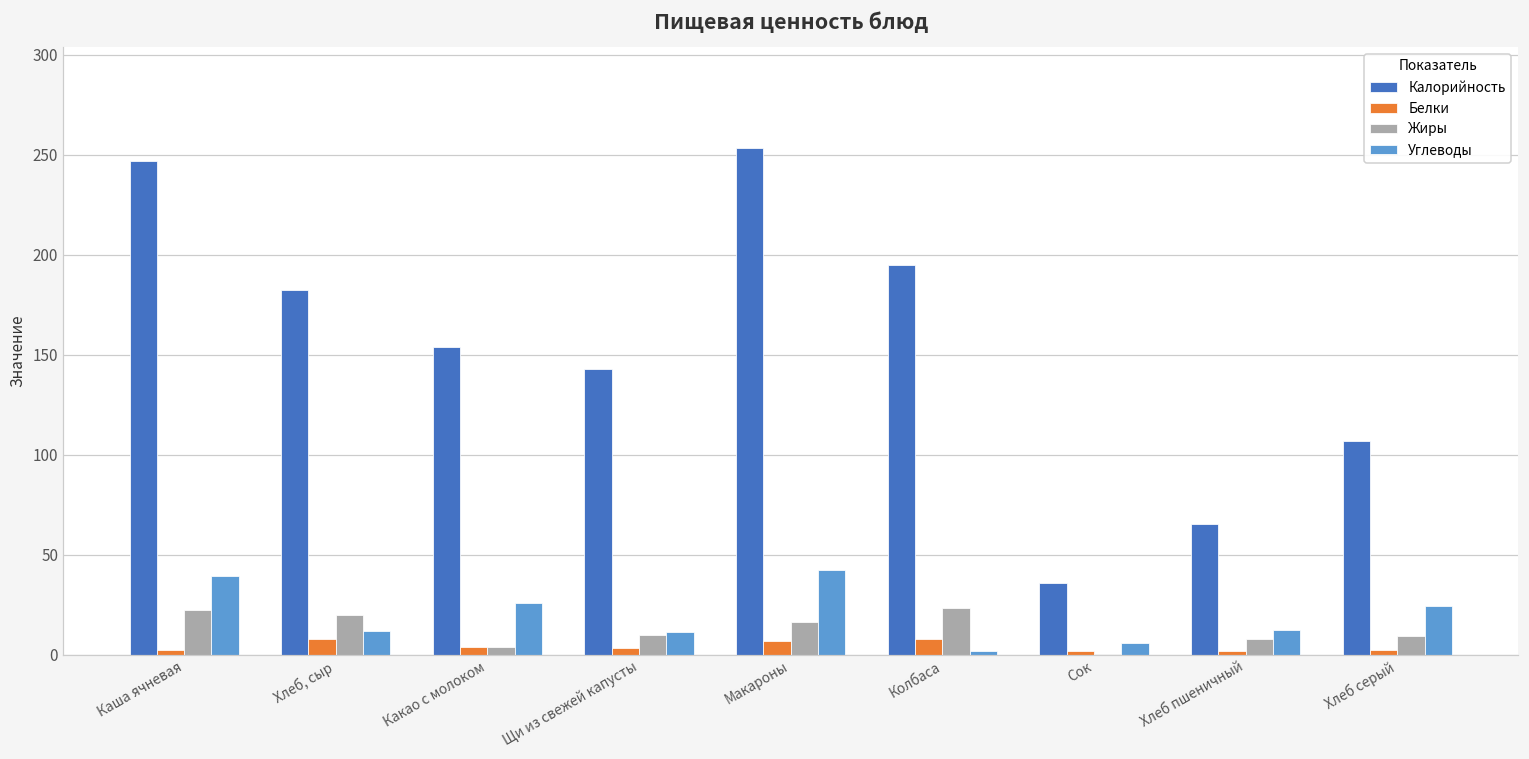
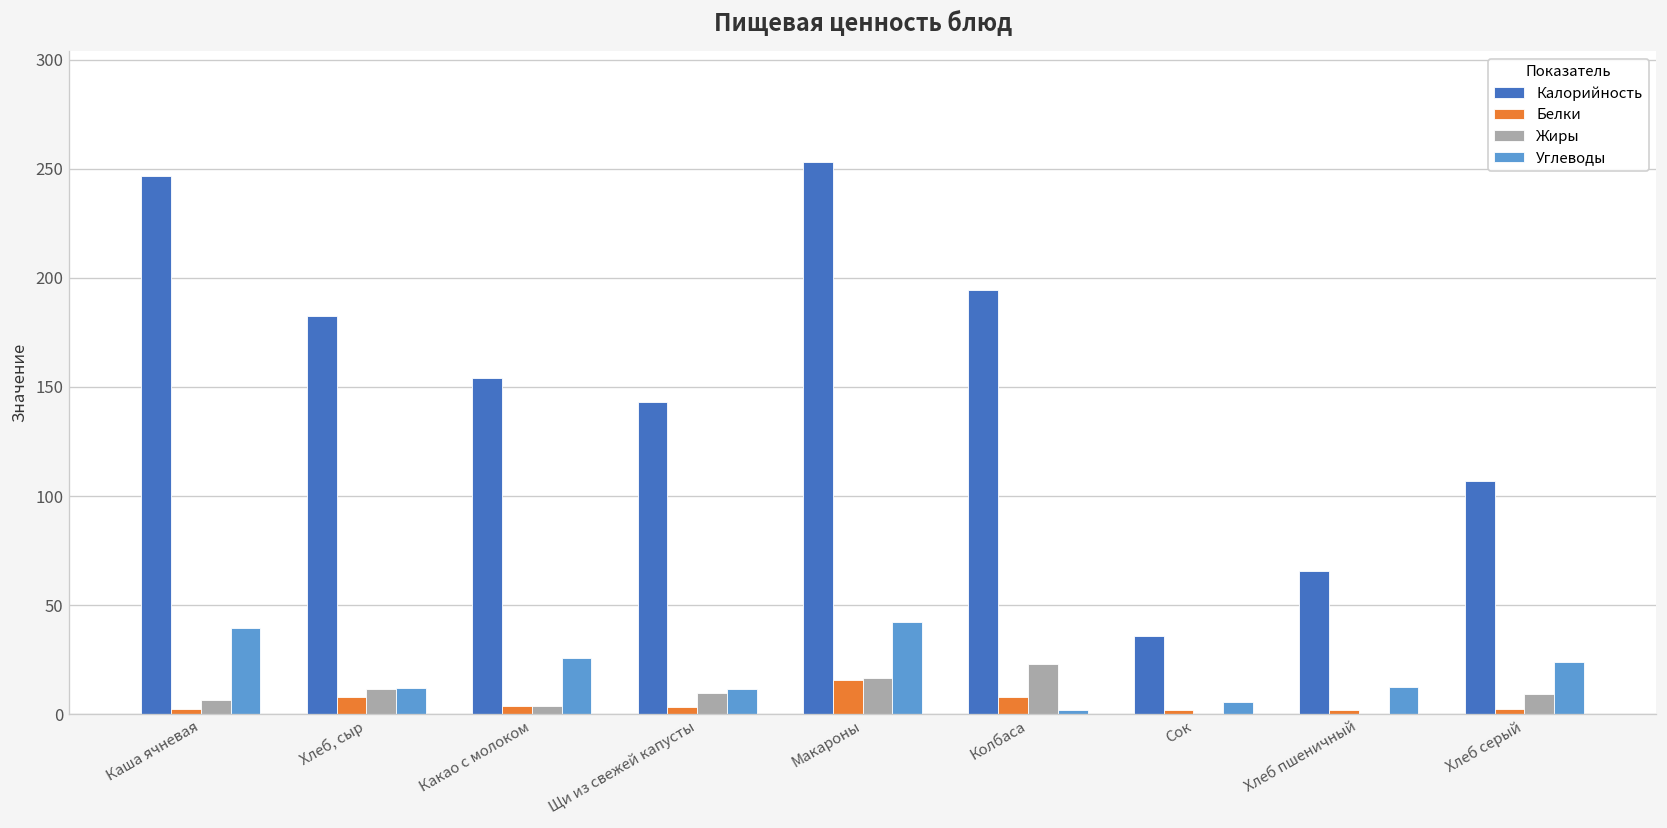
Жиры, Каша ячневая: 22 -> 7
Жиры, Хлеб, сыр: 20 -> 11
Белки, Макароны: 7 -> 16
Жиры, Хлеб пшеничный: 8 -> 1
